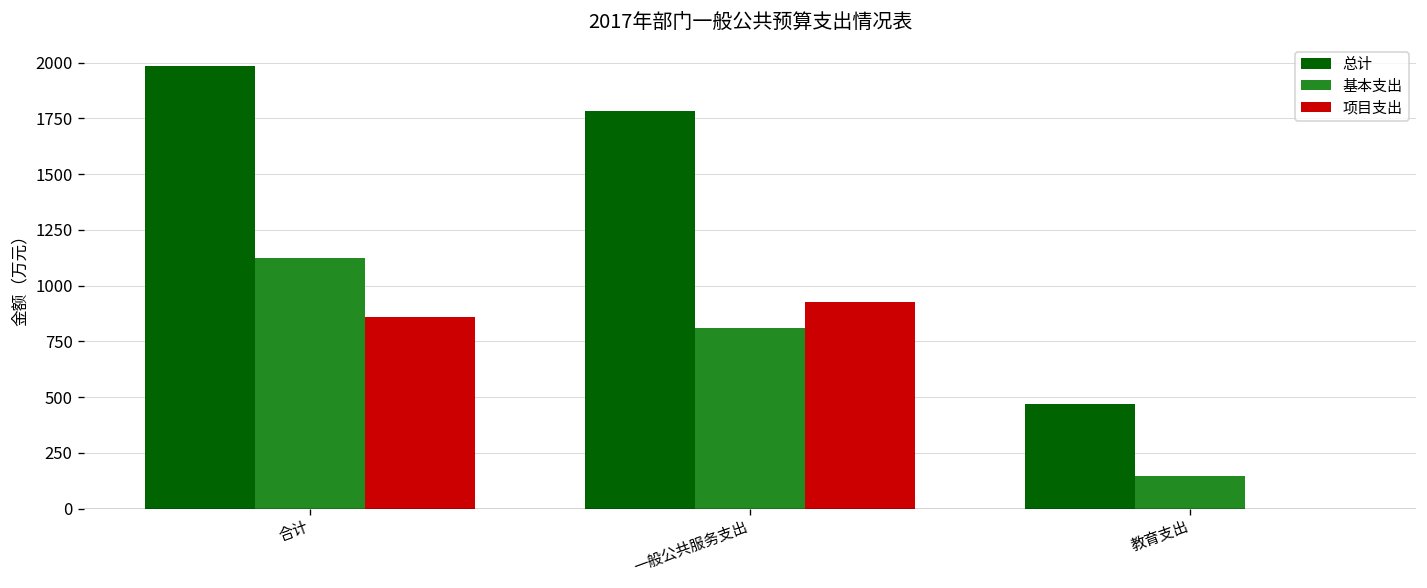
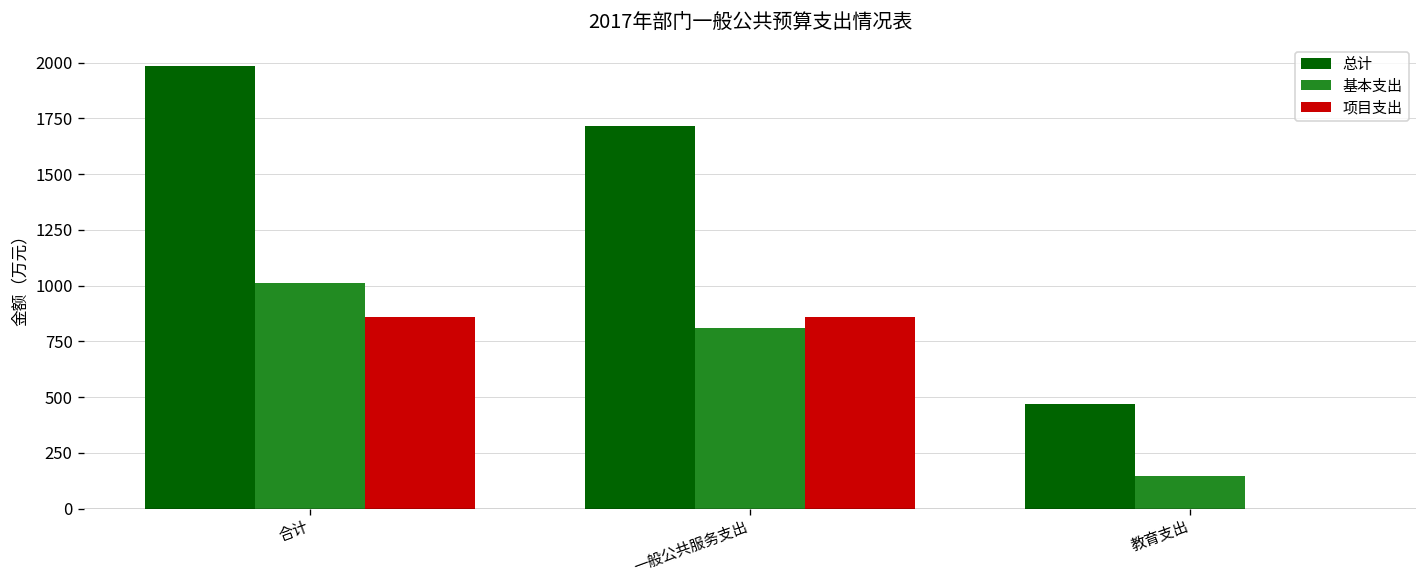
基本支出, 合计: 1120 -> 1010
总计, 一般公共服务支出: 1780 -> 1720
项目支出, 一般公共服务支出: 920 -> 860
